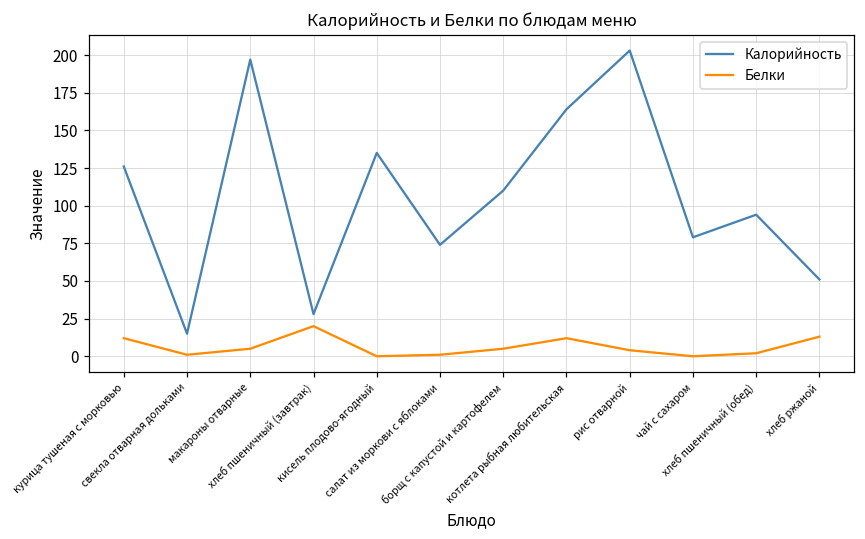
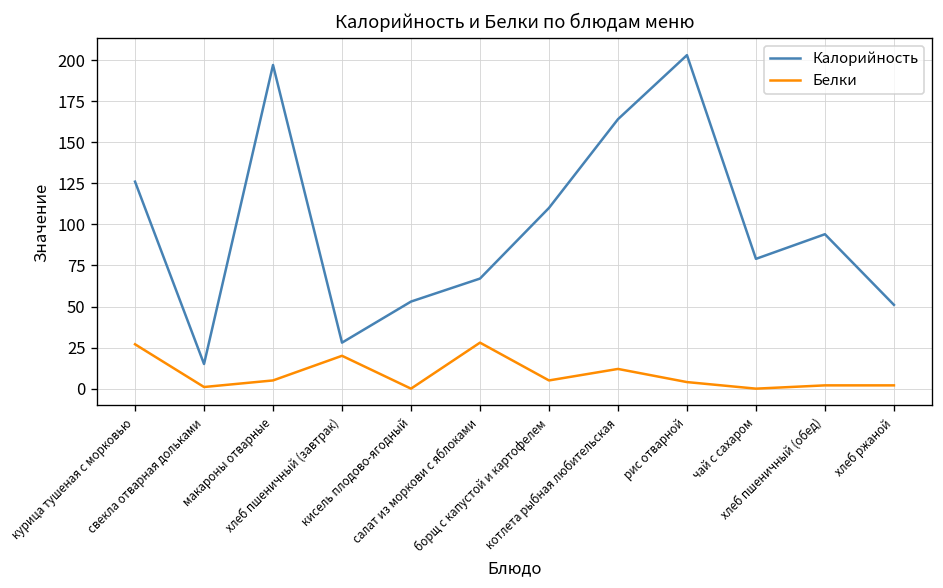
Белки, курица тушеная с морковью: 12 -> 27
Калорийность, кисель плодово-ягодный: 135 -> 53
Калорийность, салат из моркови с яблоками: 74 -> 67
Белки, салат из моркови с яблоками: 1 -> 28
Белки, хлеб ржаной: 13 -> 2
